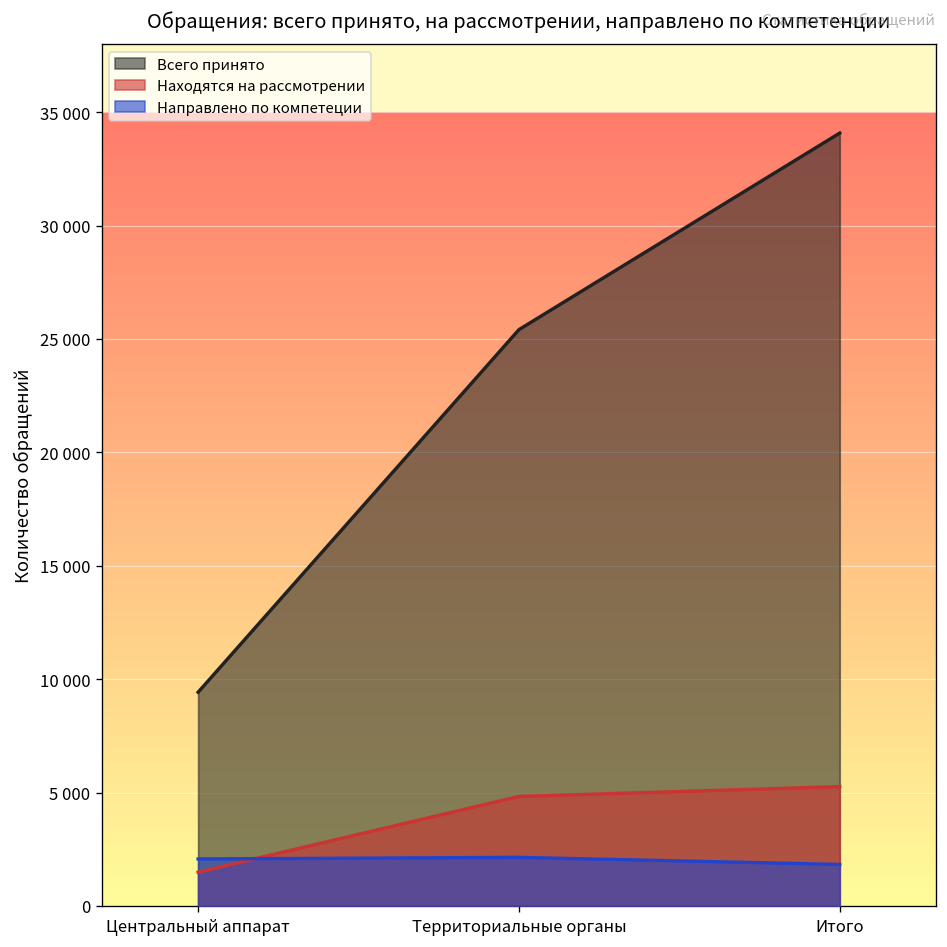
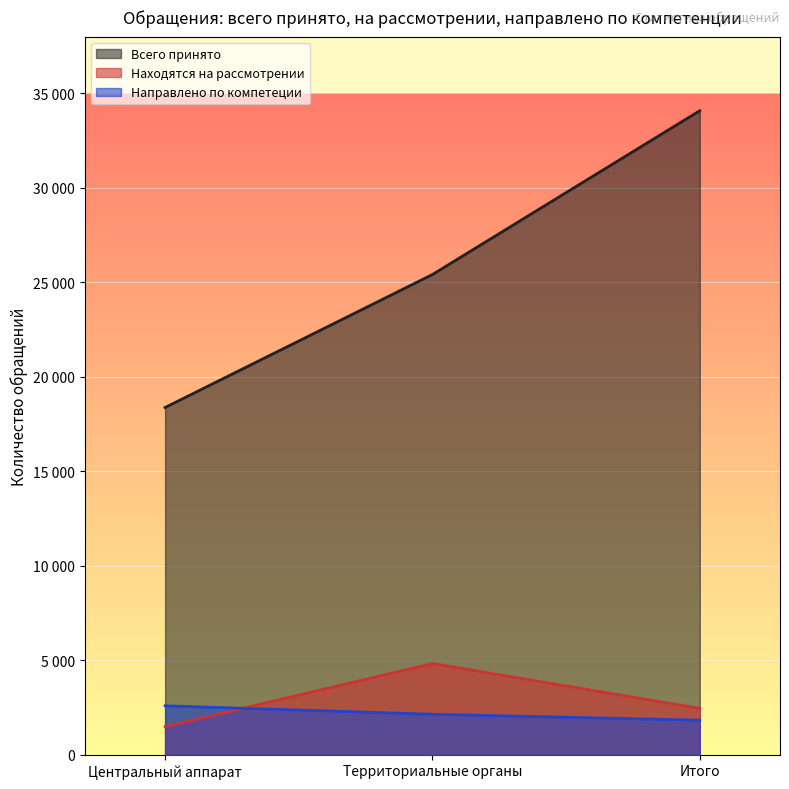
Всего принято, Центральный аппарат: 9400 -> 18400
Направлено по компетеции, Центральный аппарат: 2100 -> 2600
Находятся на рассмотрении, Итого: 5300 -> 2500
